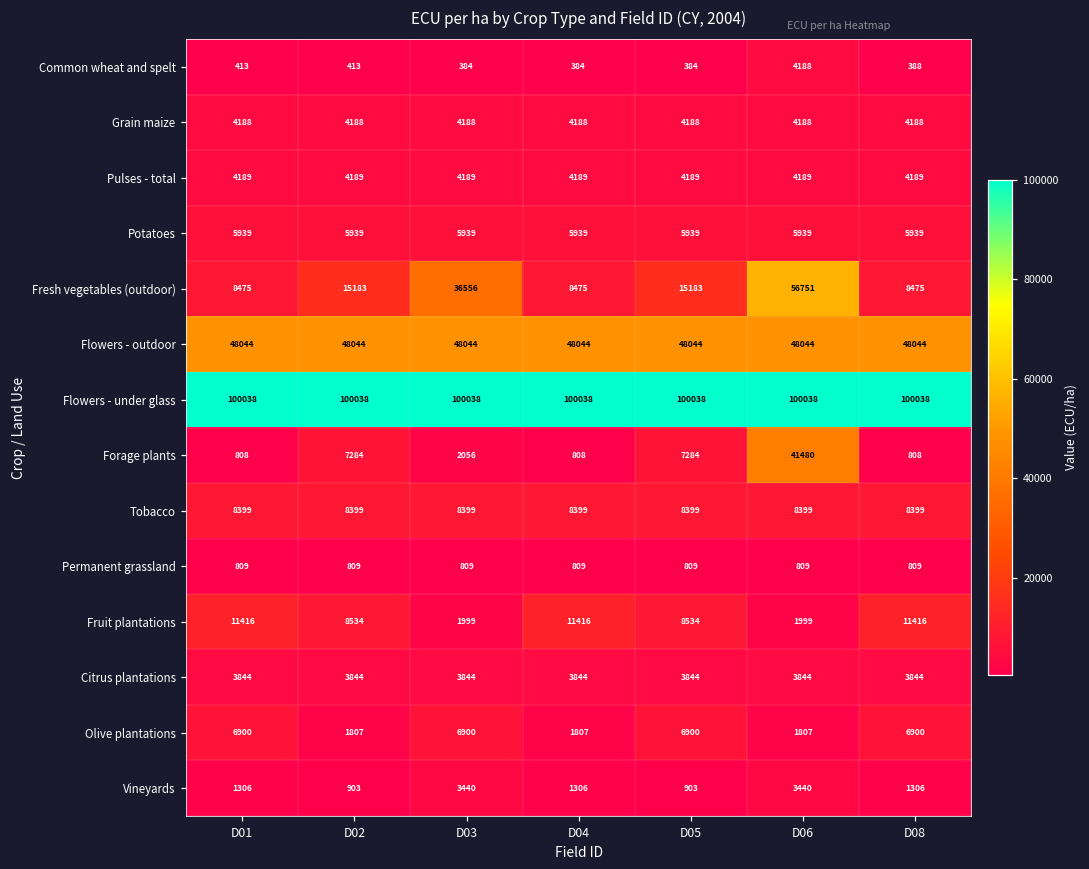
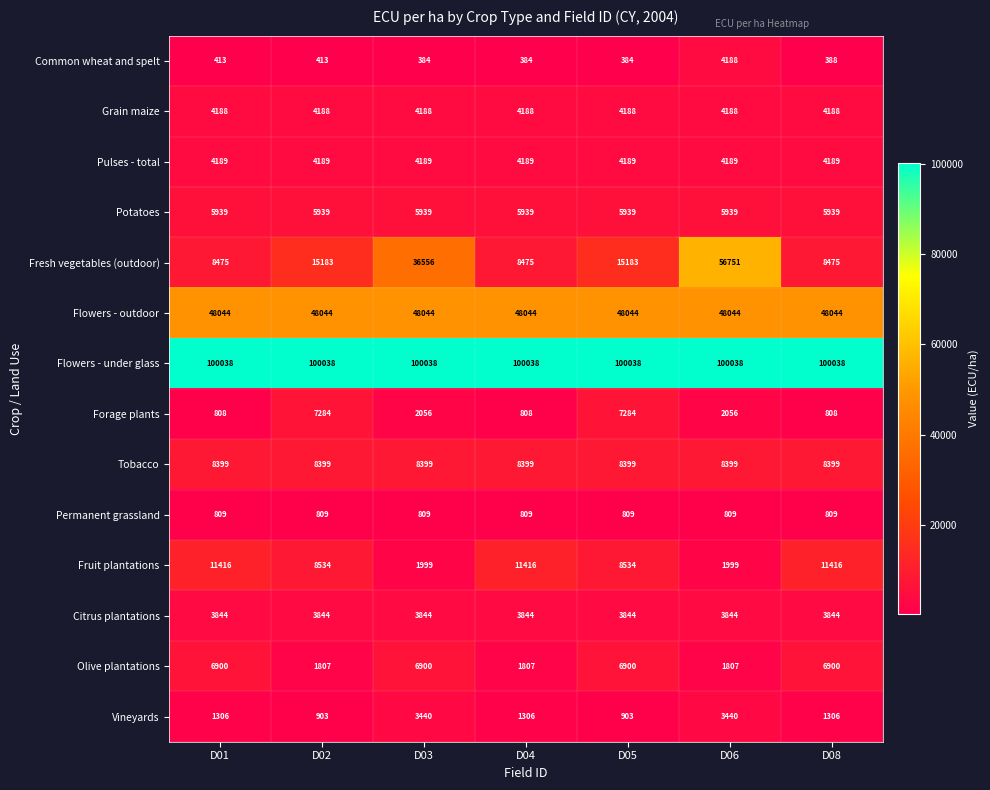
Forage plants, D06: 41480 -> 2056
